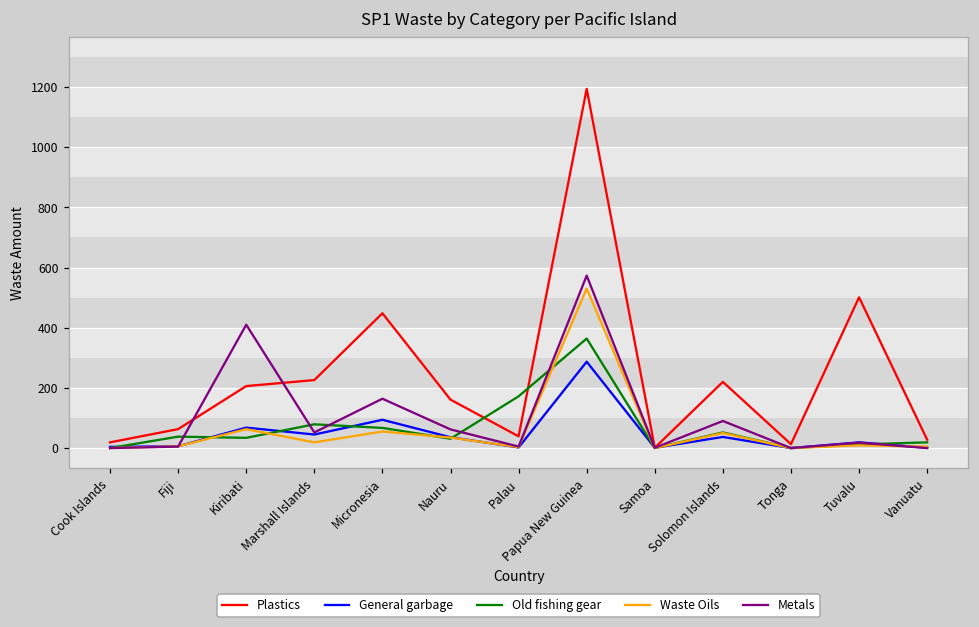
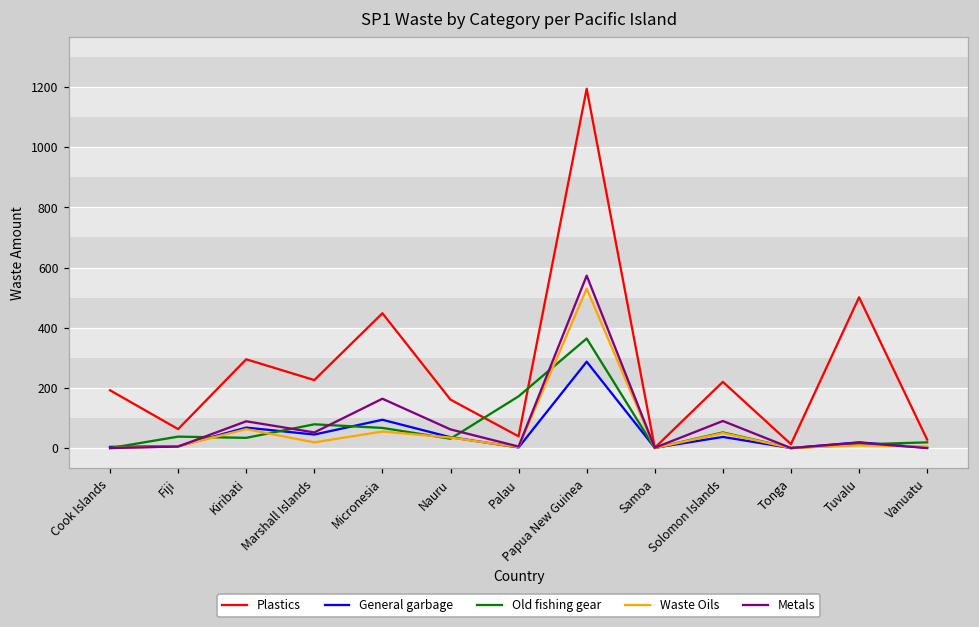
Plastics, Cook Islands: 20 -> 190
Plastics, Kiribati: 210 -> 300
Metals, Kiribati: 410 -> 90
